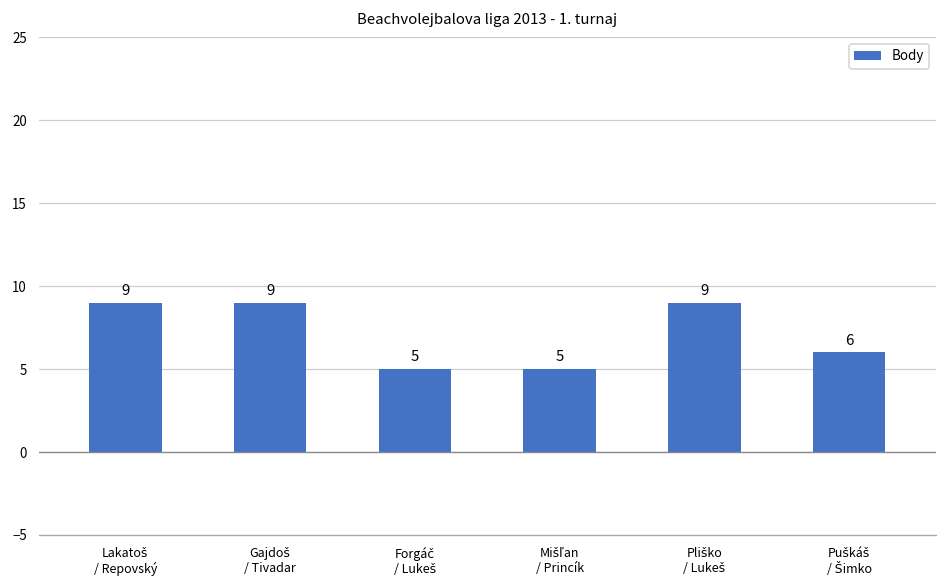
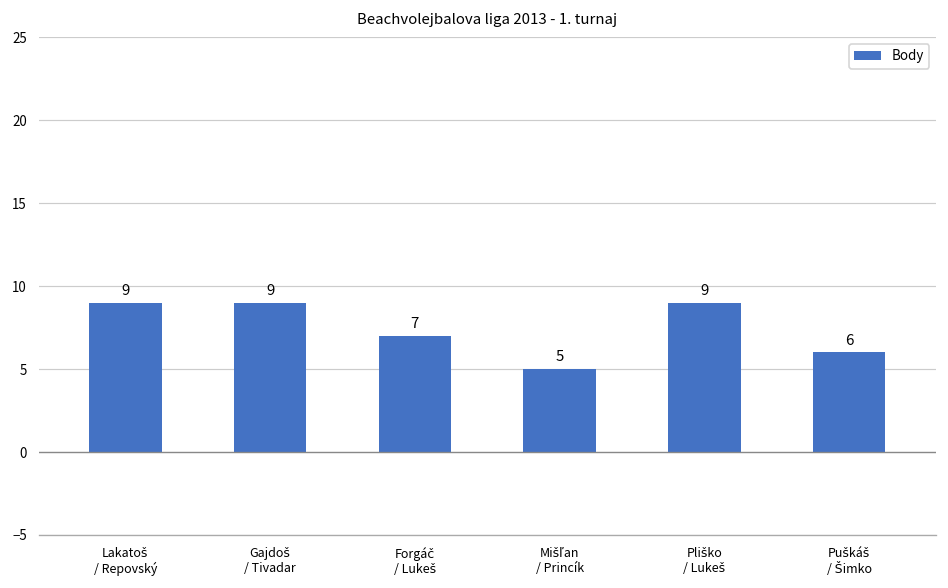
Forgáč / Lukeš: 5 -> 7
